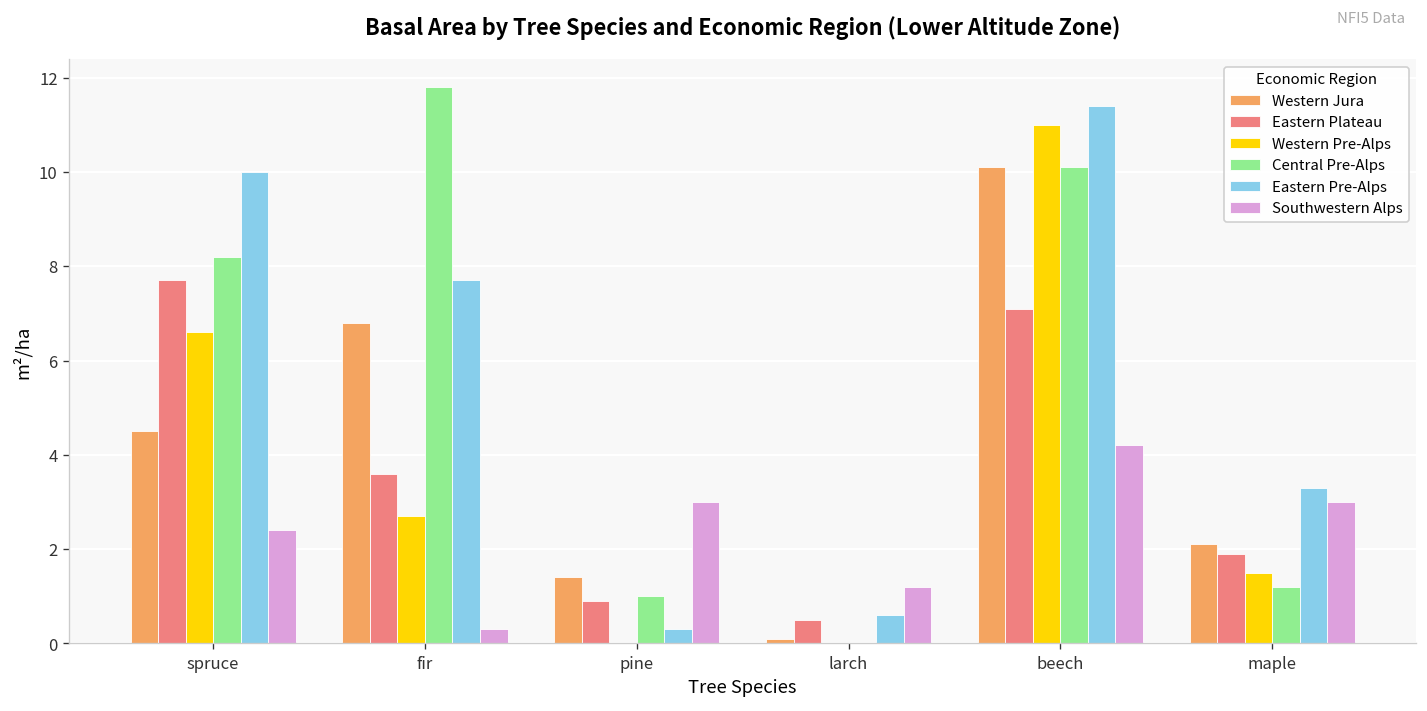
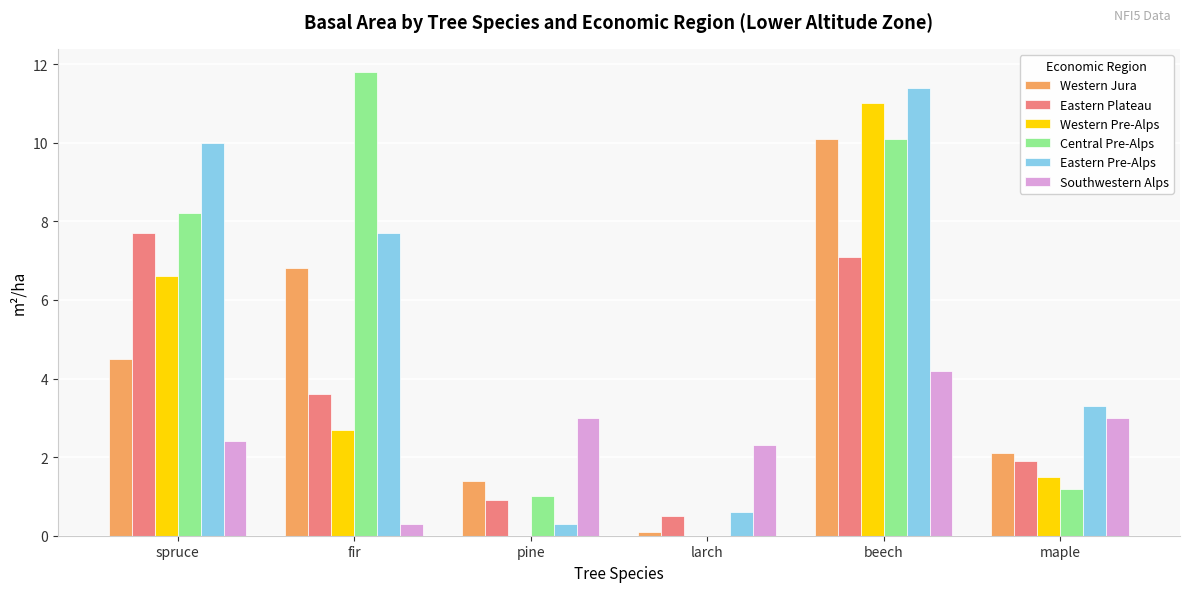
Southwestern Alps, larch: 1.2 -> 2.3
